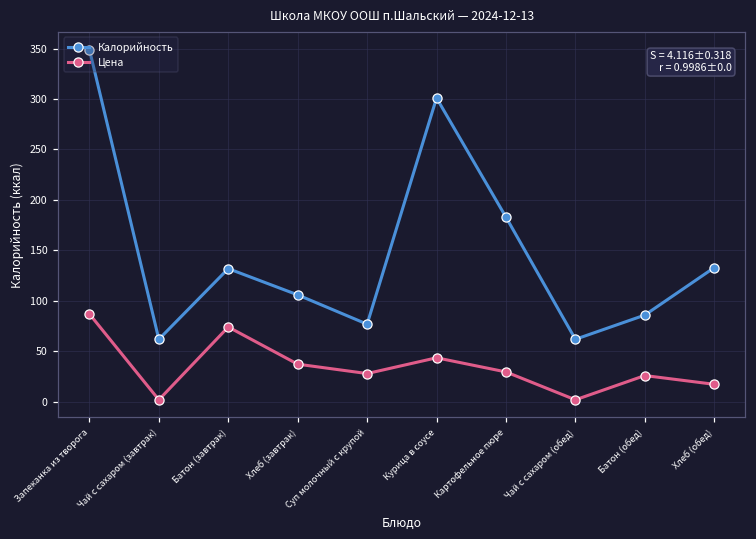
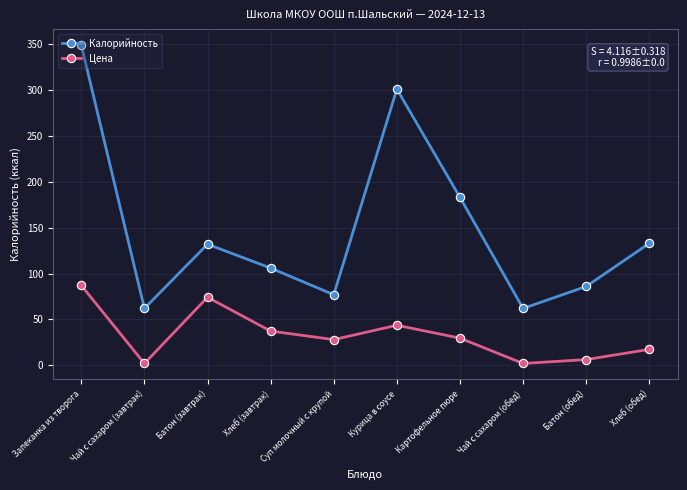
Цена, Батон (обед): 30 -> 10
